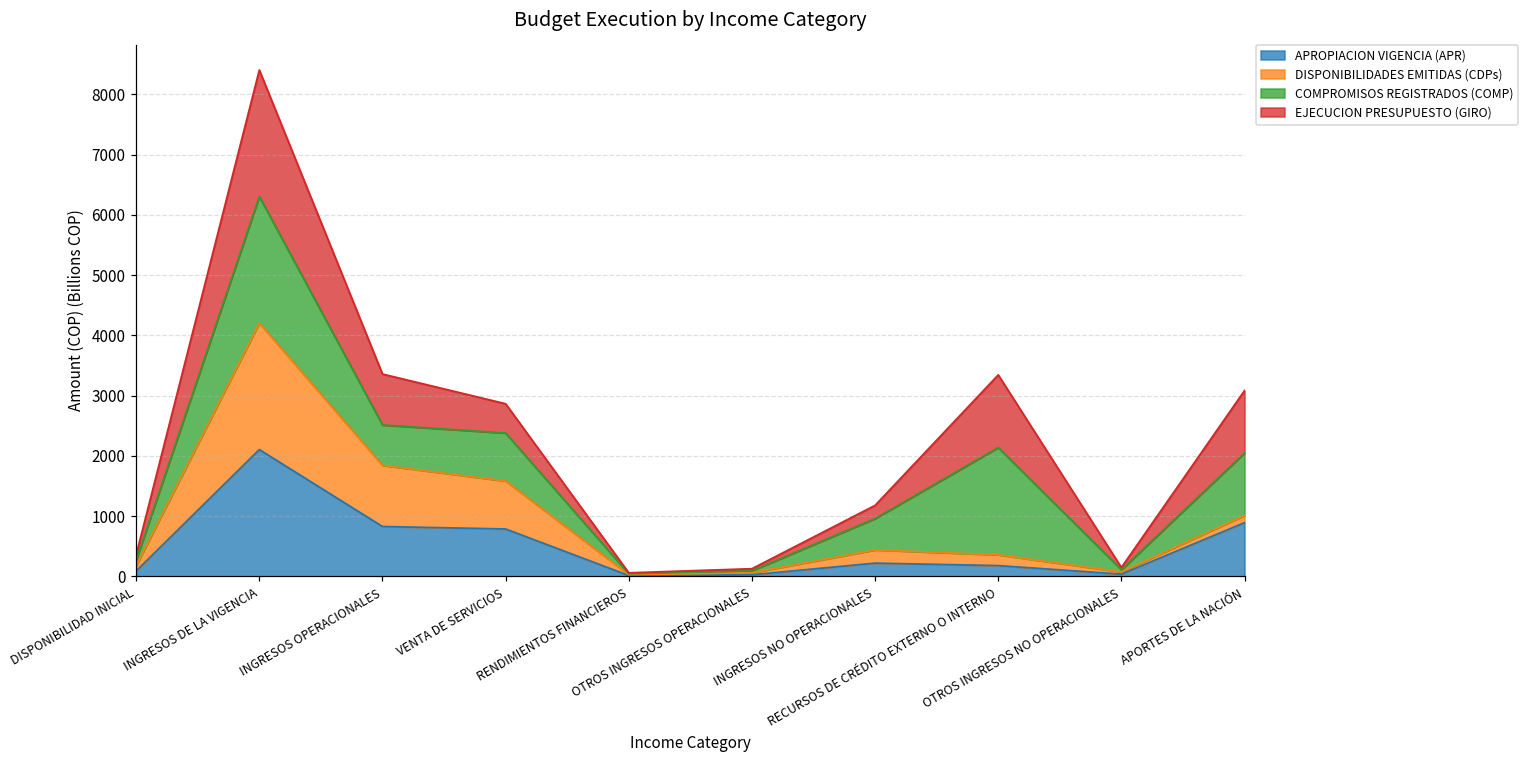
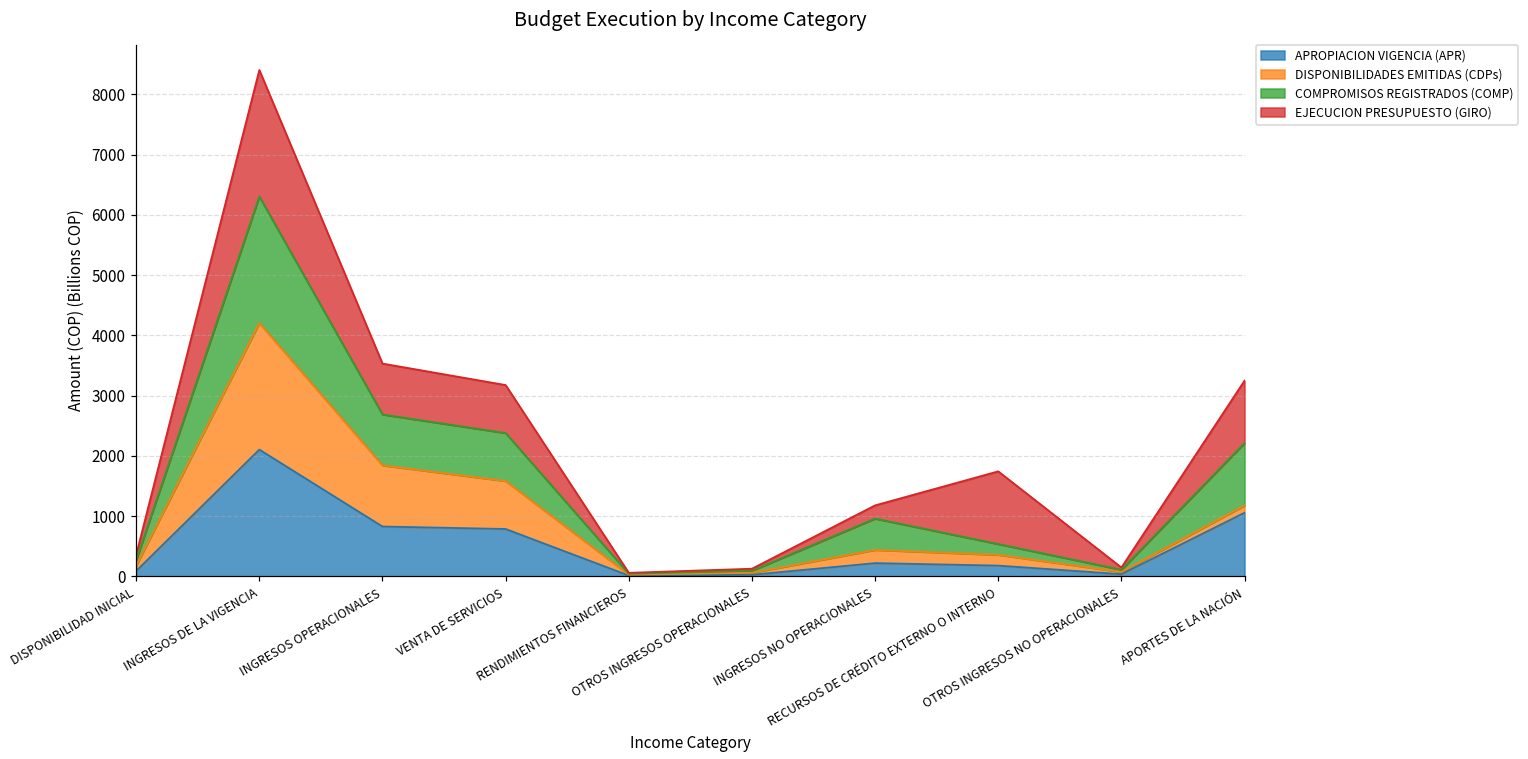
COMPROMISOS REGISTRADOS (COMP), INGRESOS OPERACIONALES: 700 -> 800
EJECUCION PRESUPUESTO (GIRO), VENTA DE SERVICIOS: 500 -> 800
COMPROMISOS REGISTRADOS (COMP), RECURSOS DE CRÉDITO EXTERNO O INTERNO: 1800 -> 200
APROPIACION VIGENCIA (APR), APORTES DE LA NACIÓN: 900 -> 1100
